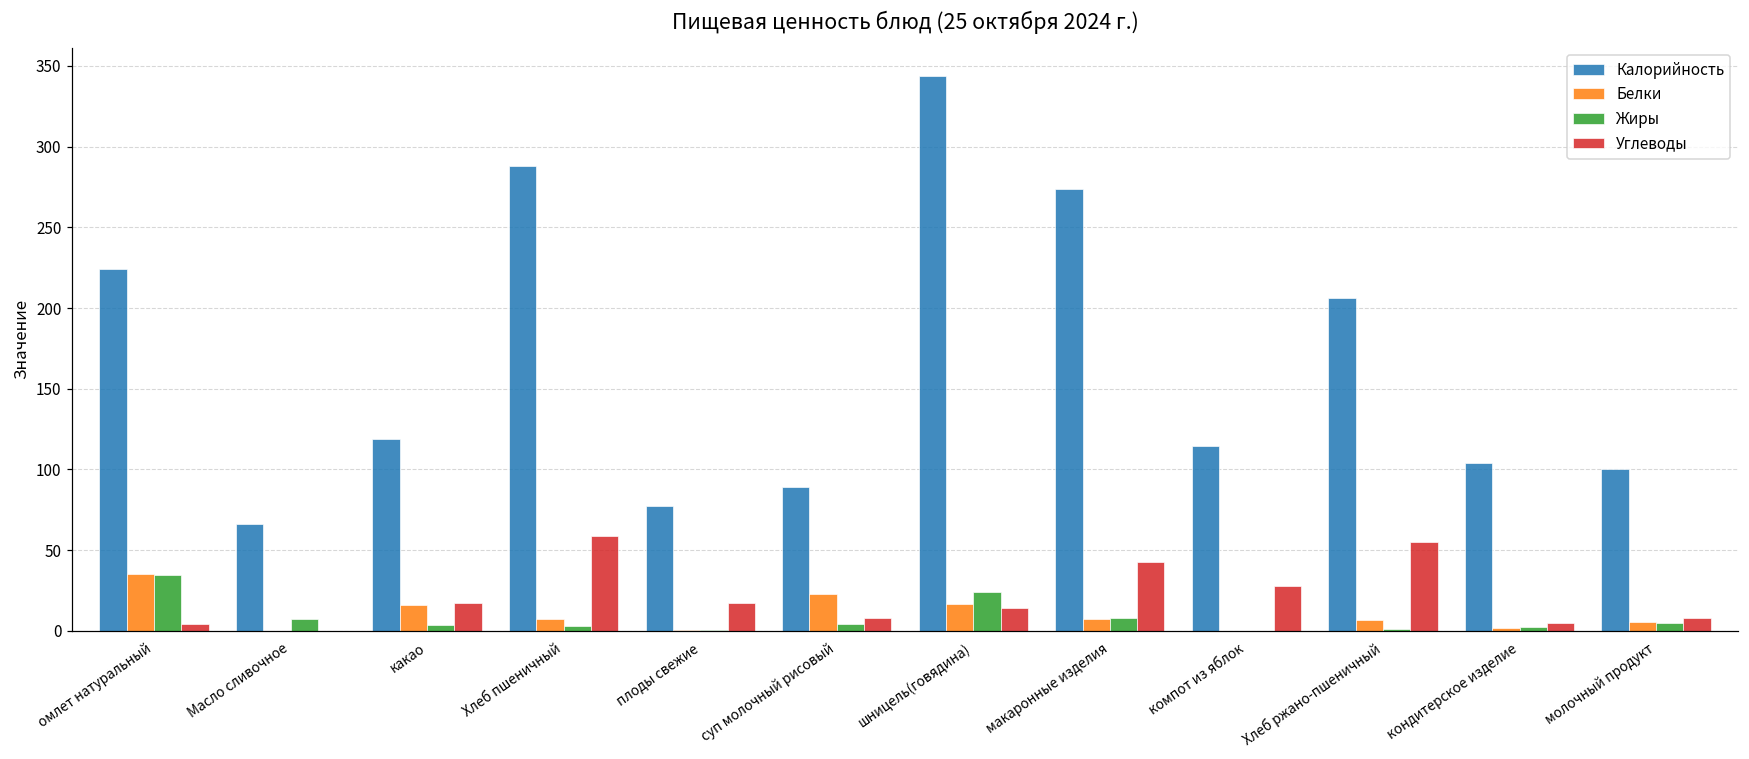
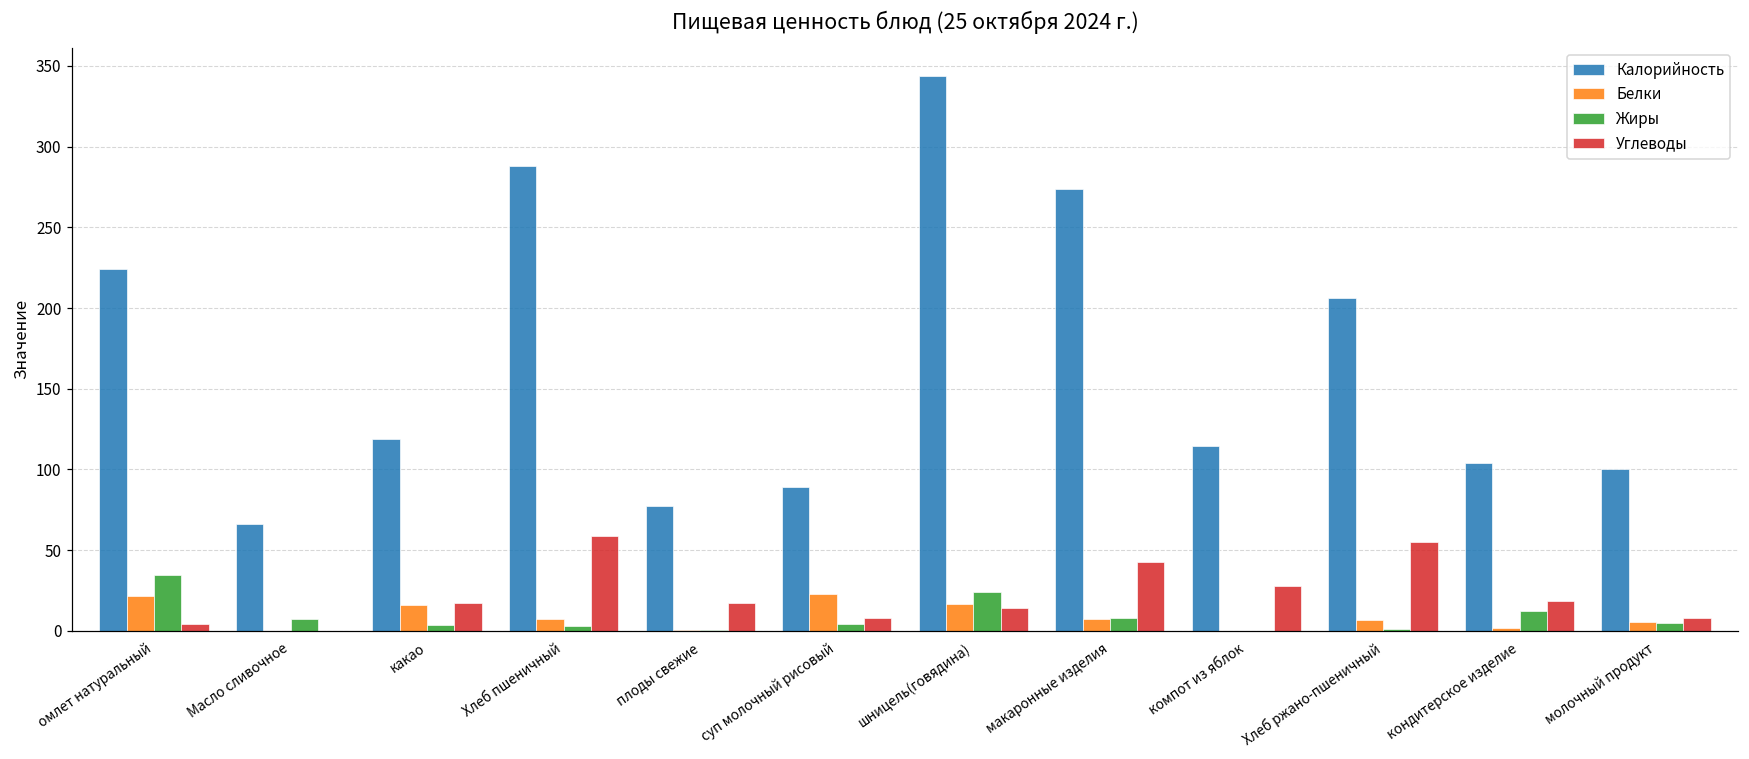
Белки, омлет натуральный: 35 -> 22
Жиры, кондитерское изделие: 3 -> 13
Углеводы, кондитерское изделие: 5 -> 19
